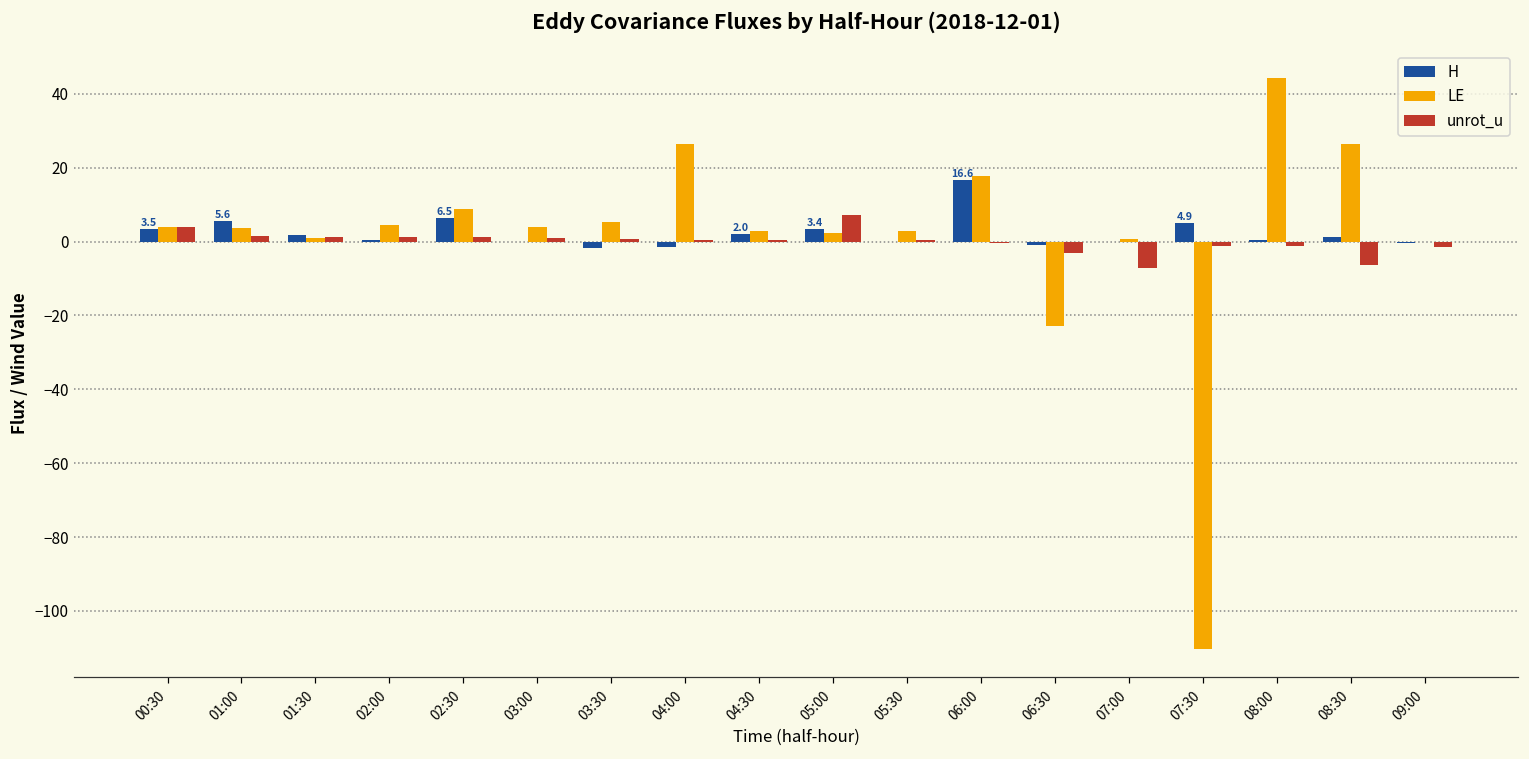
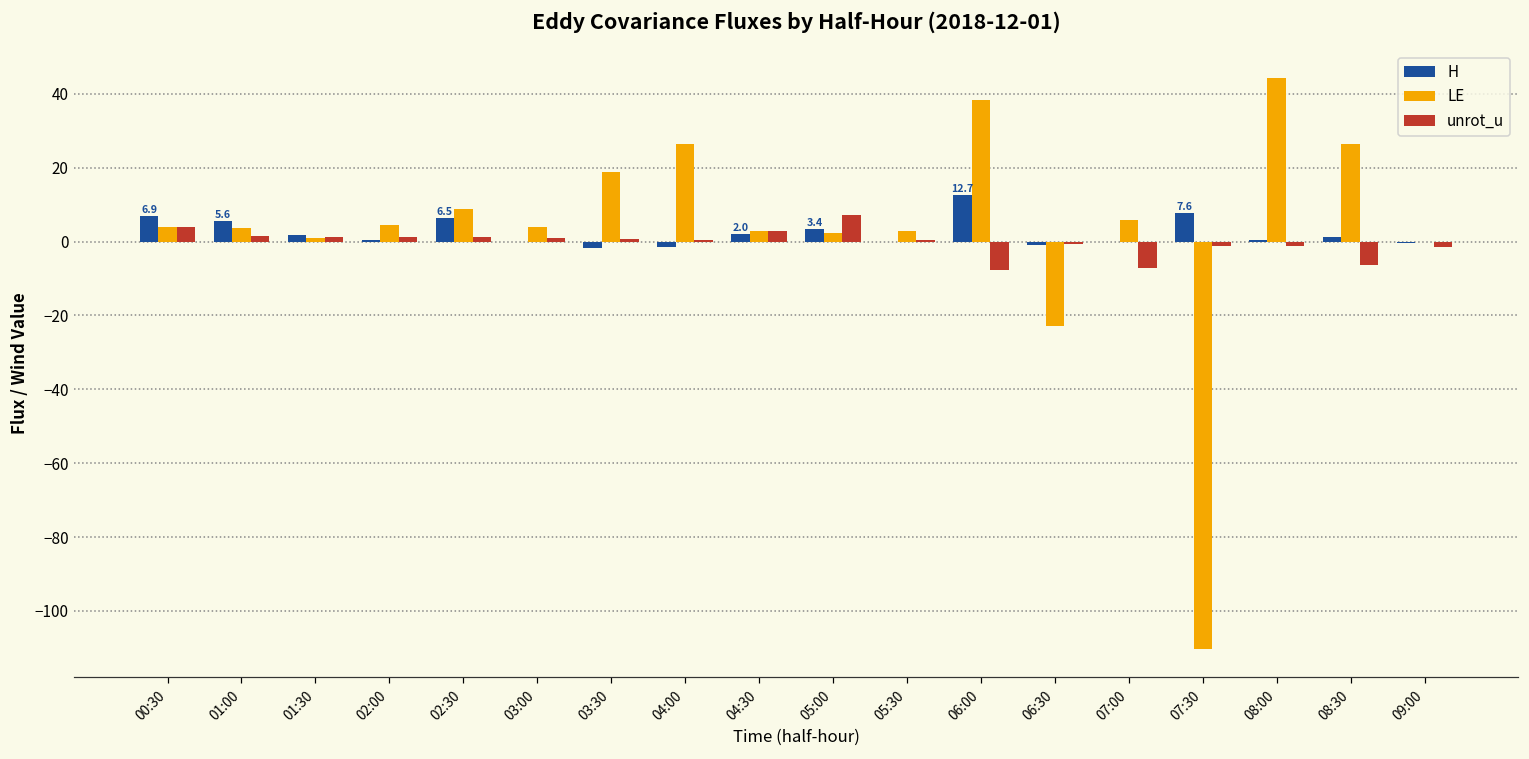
H, 00:30: 3.5 -> 6.9
LE, 03:30: 5 -> 19
unrot_u, 04:30: 0 -> 3
H, 06:00: 16.6 -> 12.7
LE, 06:00: 18 -> 38
unrot_u, 06:00: 0 -> -8
unrot_u, 06:30: -3 -> -1
LE, 07:00: 1 -> 6
H, 07:30: 4.9 -> 7.6
